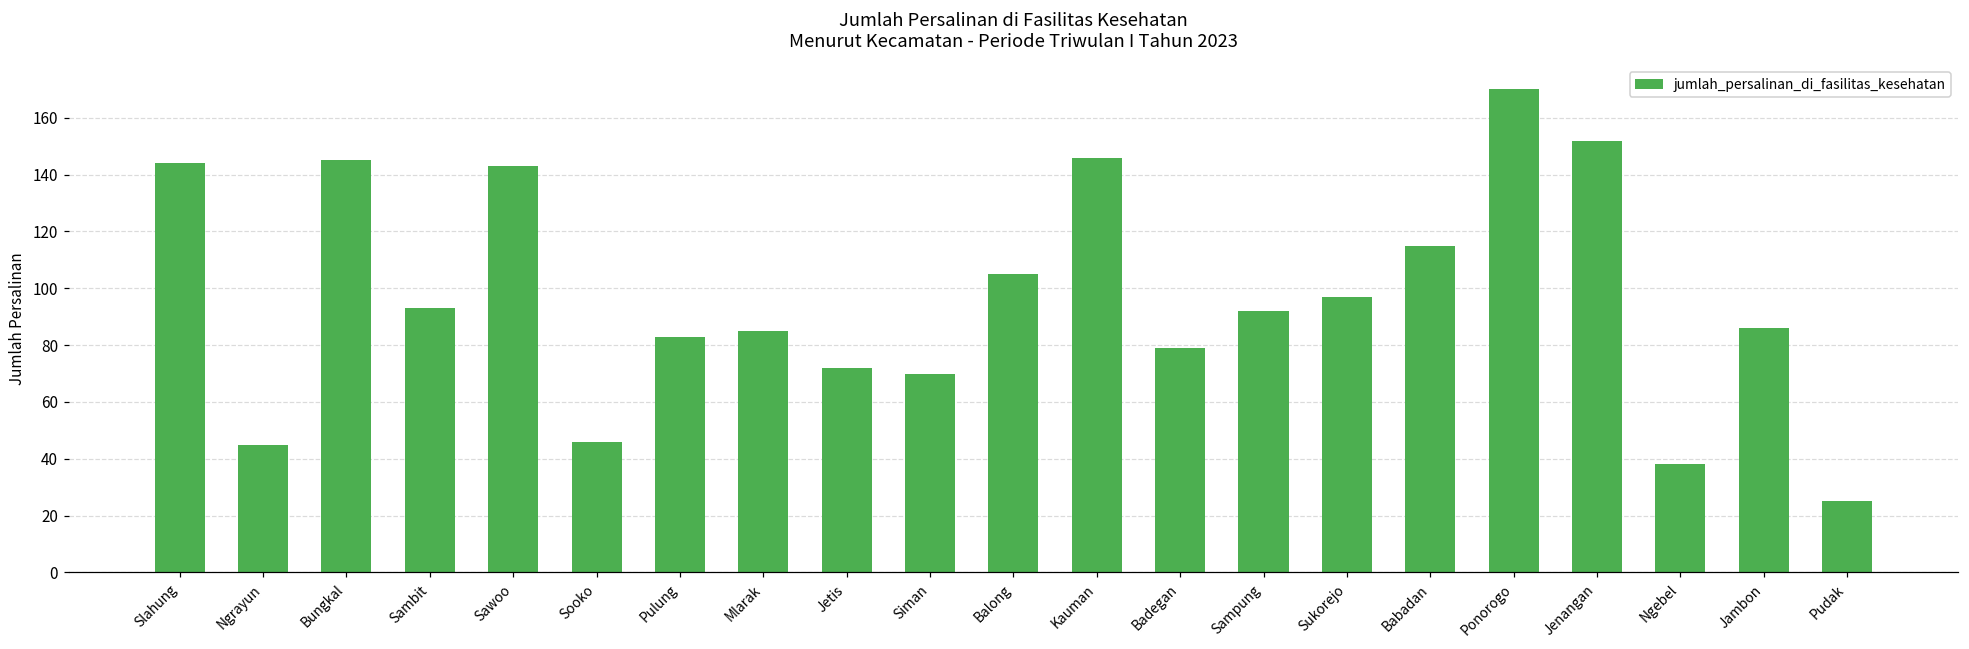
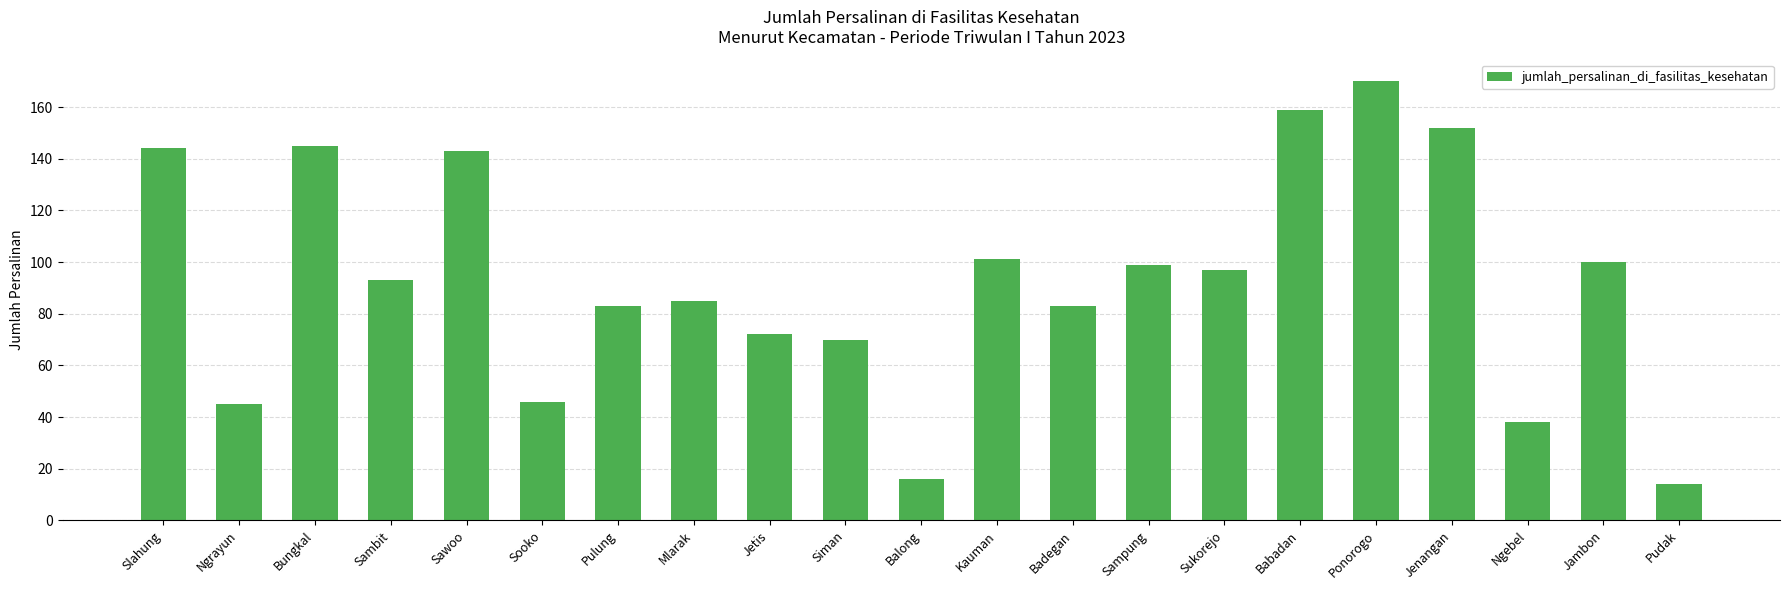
Balong: 105 -> 16
Kauman: 146 -> 101
Badegan: 79 -> 83
Sampung: 92 -> 99
Babadan: 115 -> 159
Jambon: 86 -> 100
Pudak: 25 -> 14
